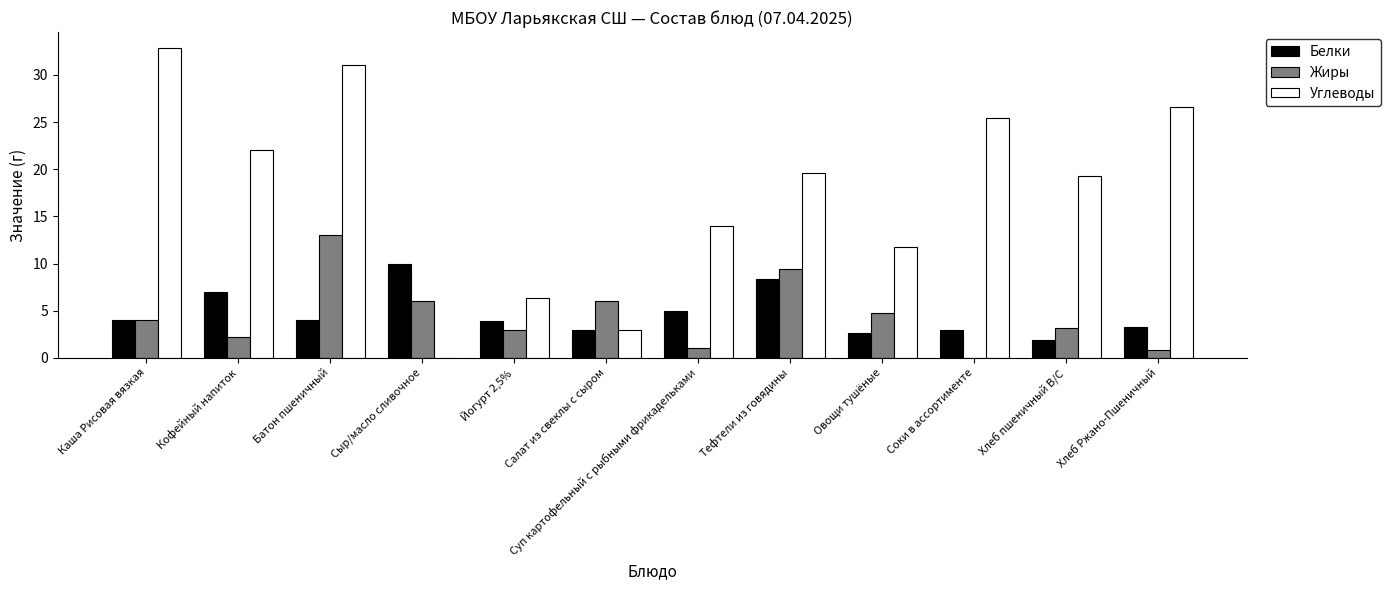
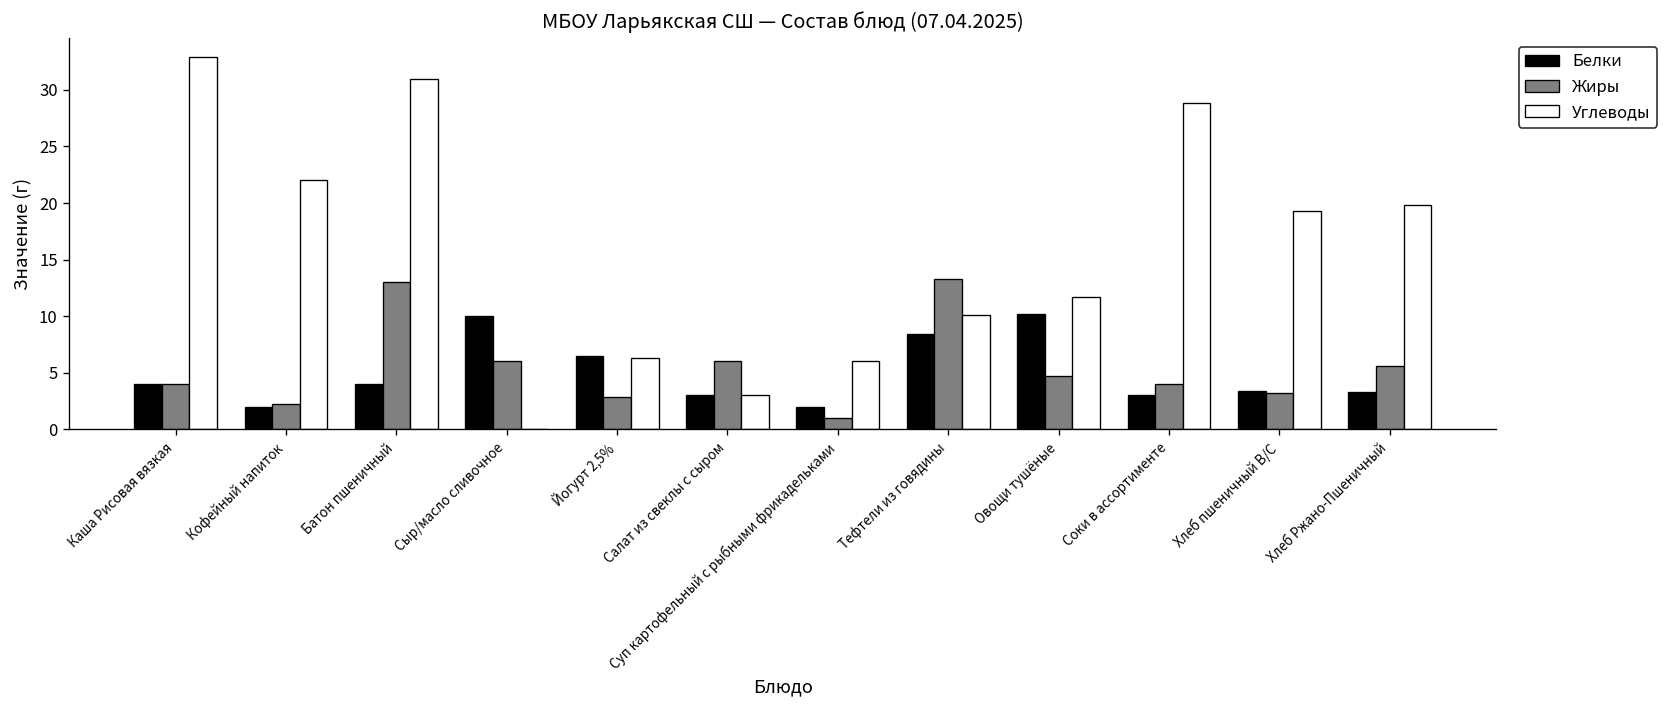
Белки, Кофейный напиток: 7 -> 2
Белки, Йогурт 2,5%: 4 -> 7
Белки, Суп картофельный с рыбными фрикадельками: 5 -> 2
Углеводы, Суп картофельный с рыбными фрикадельками: 14 -> 6
Жиры, Тефтели из говядины: 9 -> 13
Углеводы, Тефтели из говядины: 20 -> 10
Белки, Овощи тушёные: 3 -> 10
Жиры, Соки в ассортименте: 0 -> 4
Углеводы, Соки в ассортименте: 25 -> 29
Белки, Хлеб пшеничный В/С: 2 -> 3
Жиры, Хлеб Ржано-Пшеничный: 1 -> 6
Углеводы, Хлеб Ржано-Пшеничный: 27 -> 20
